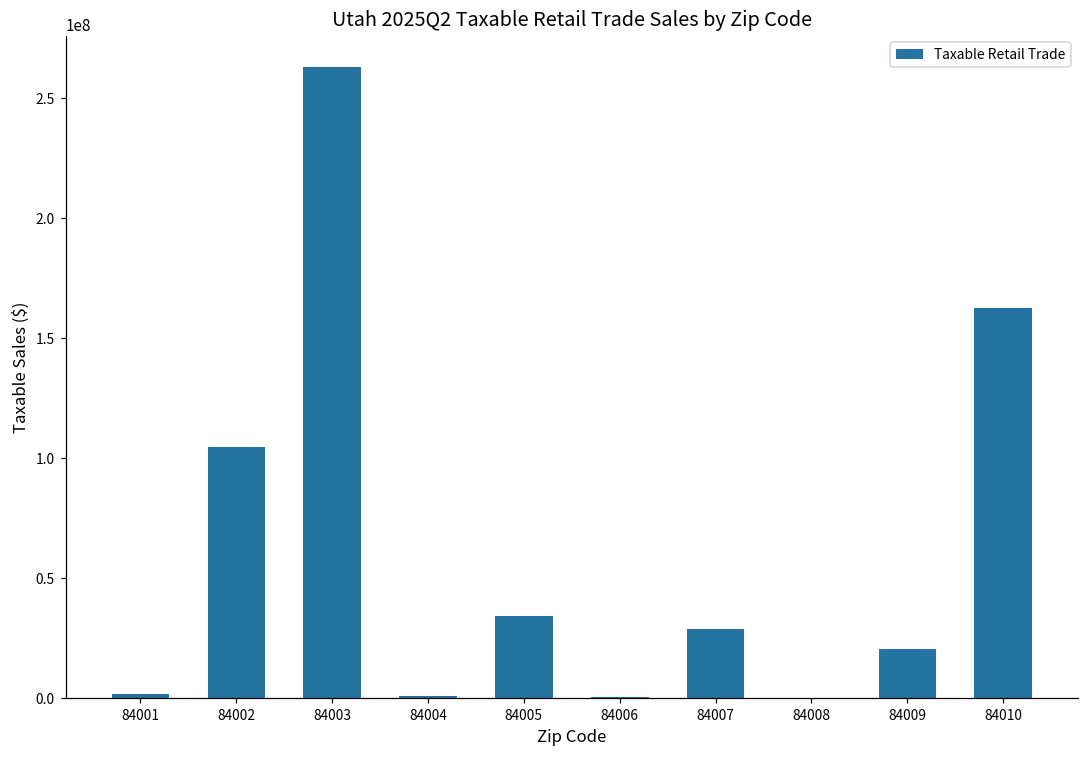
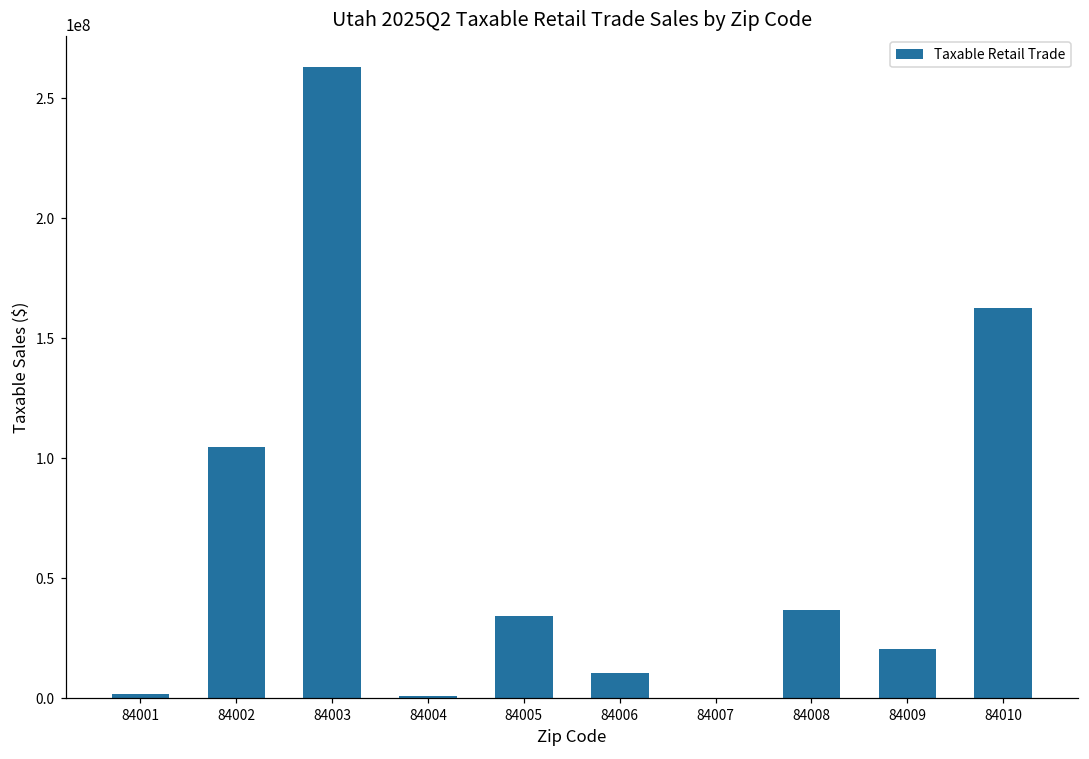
84006: 0 -> 10000000
84007: 29000000 -> 0
84008: 0 -> 37000000
